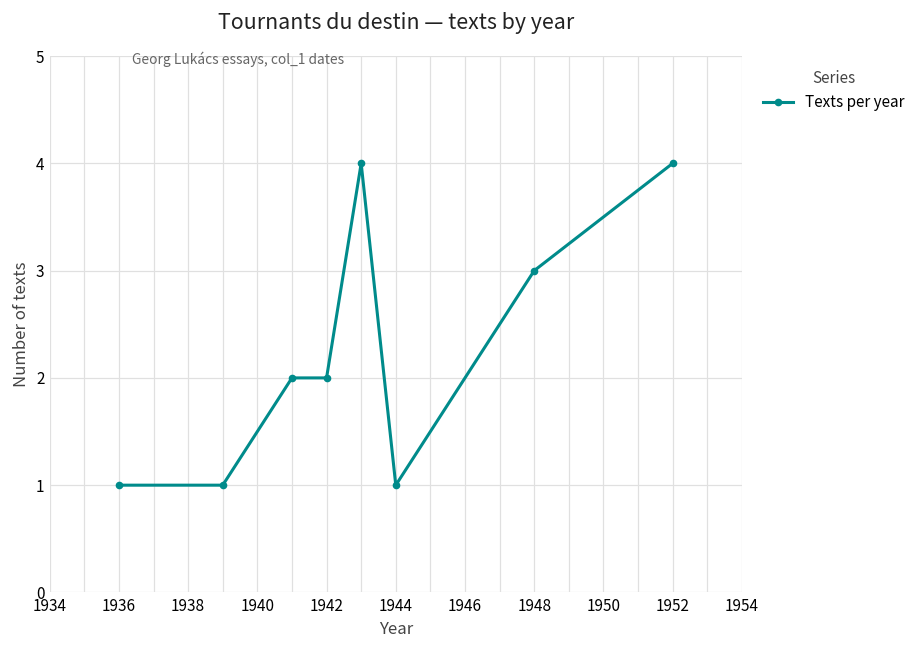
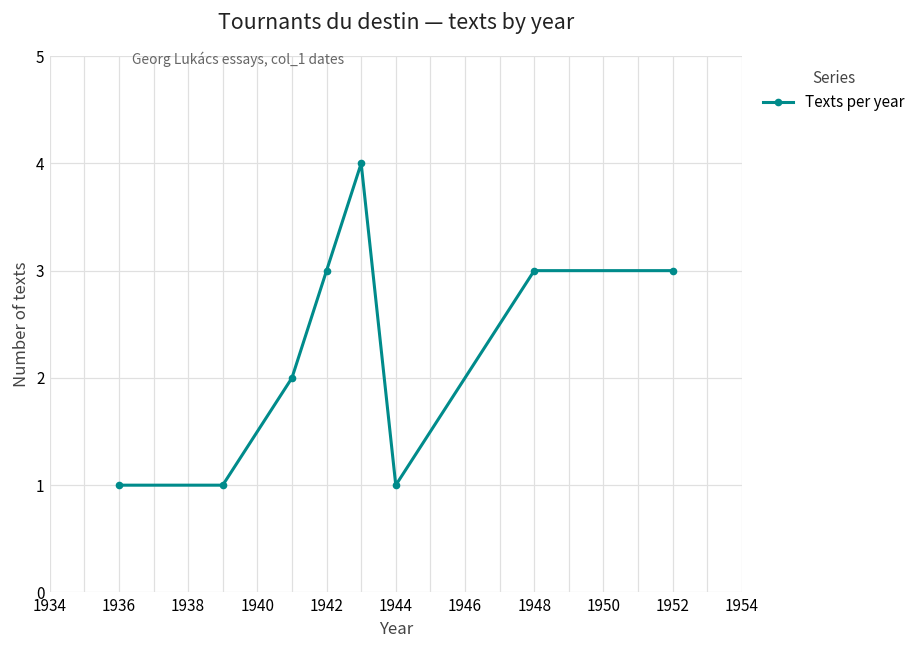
1942: 2 -> 3
1952: 4 -> 3
